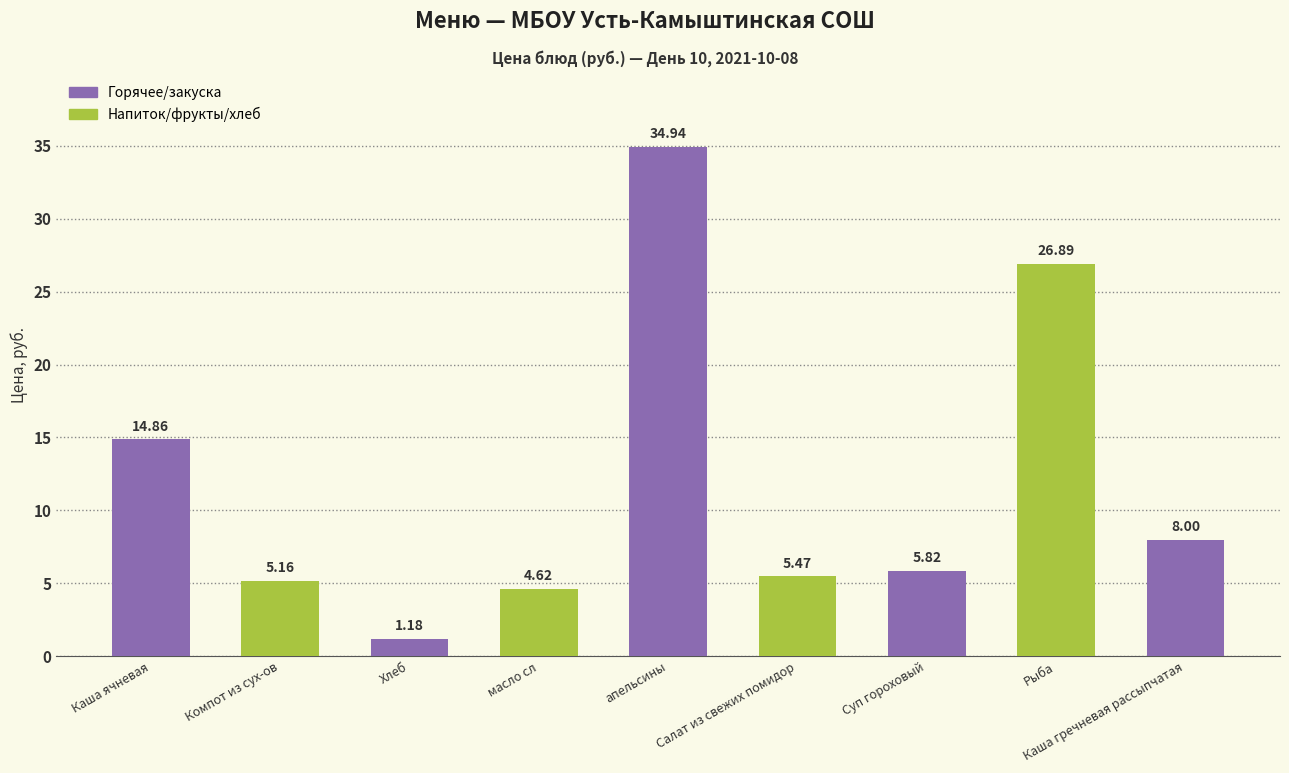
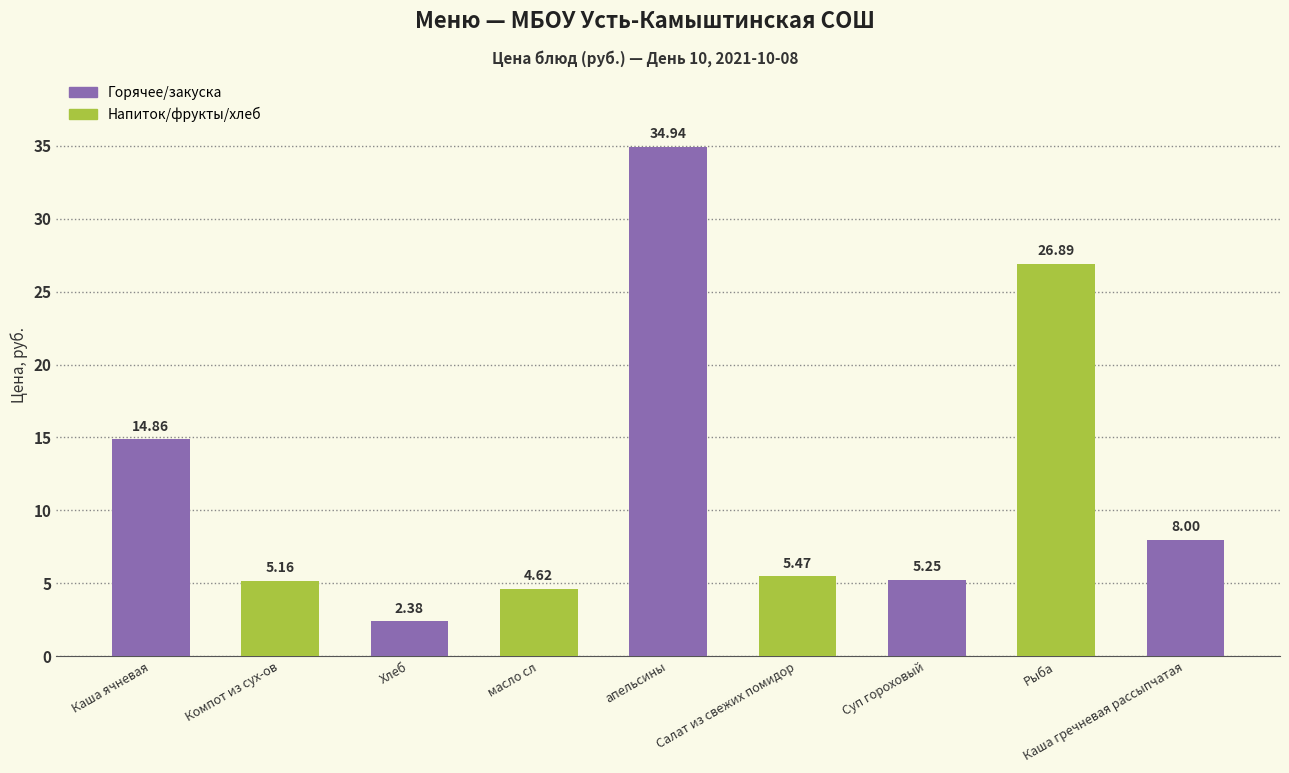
Хлеб: 1.18 -> 2.38
Суп гороховый: 5.82 -> 5.25
